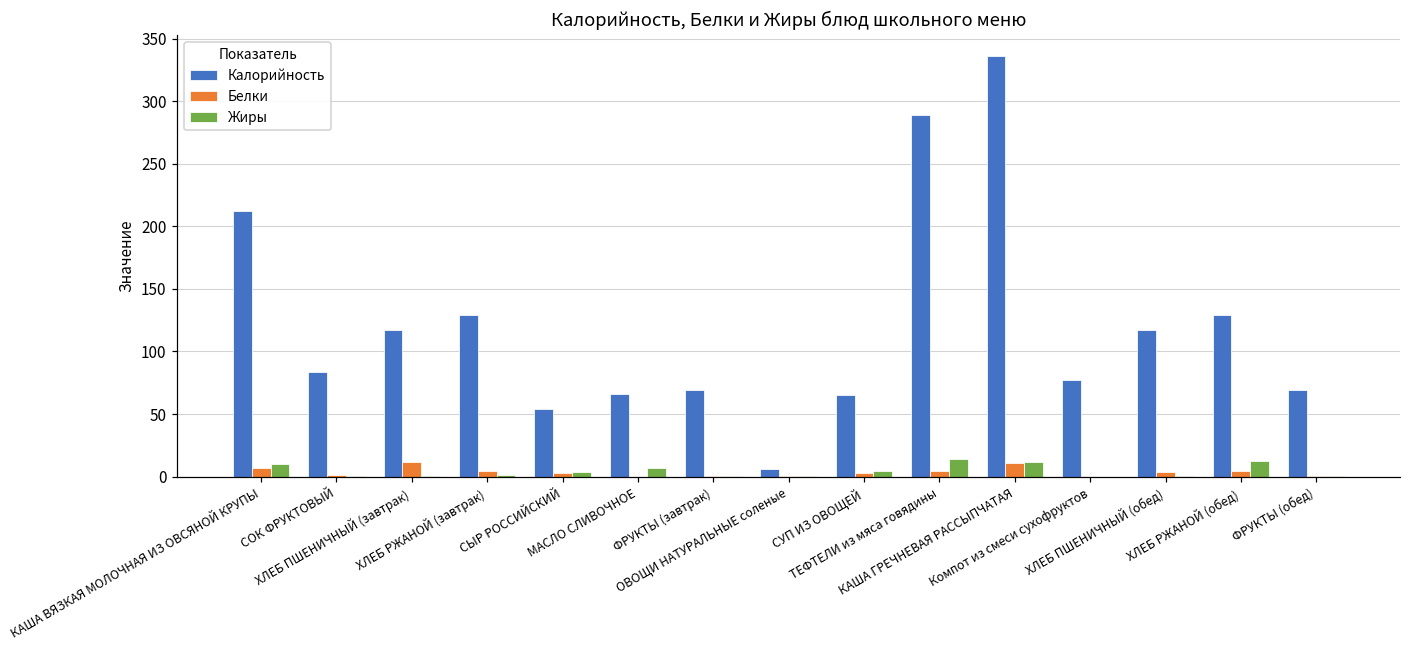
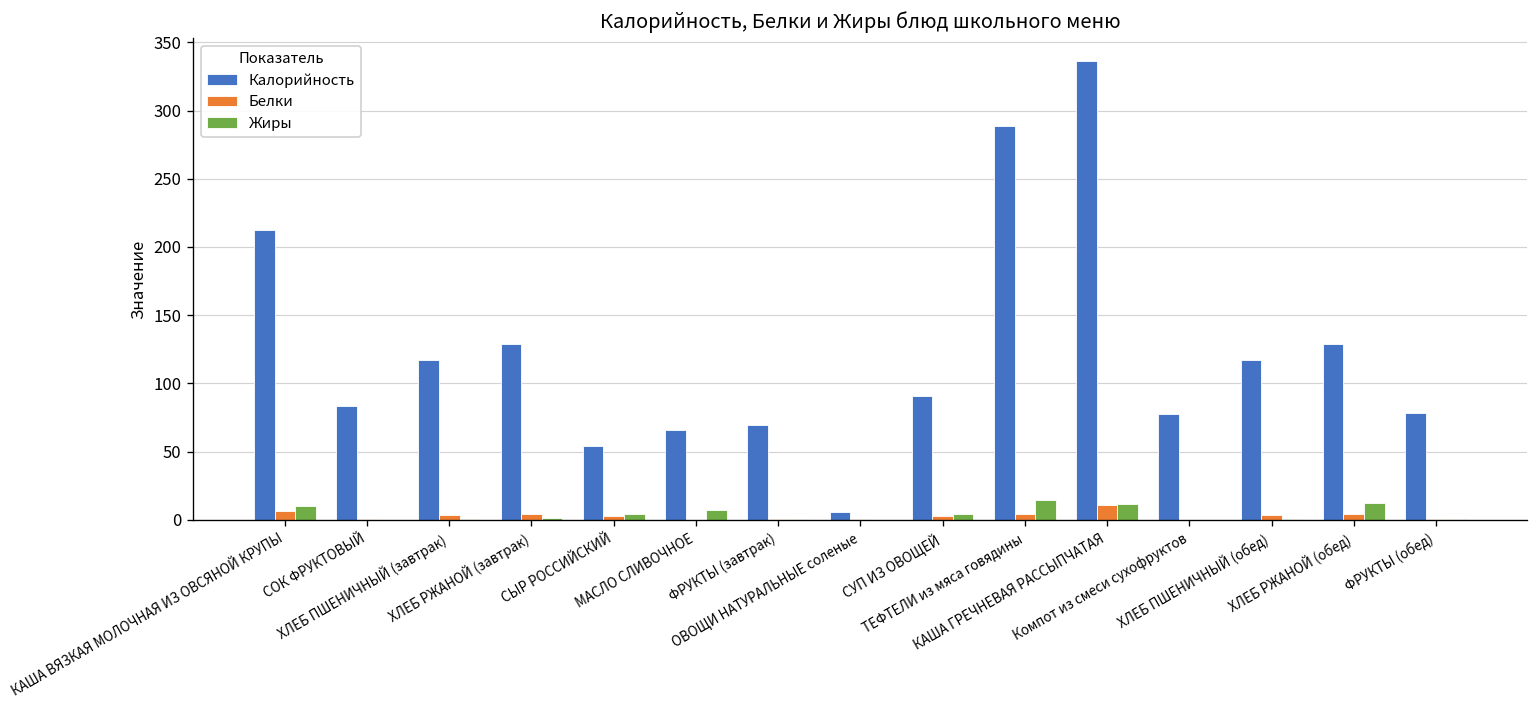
Белки, ХЛЕБ ПШЕНИЧНЫЙ (завтрак): 12 -> 4
Калорийность, СУП ИЗ ОВОЩЕЙ: 65 -> 91
Калорийность, ФРУКТЫ (обед): 70 -> 78
